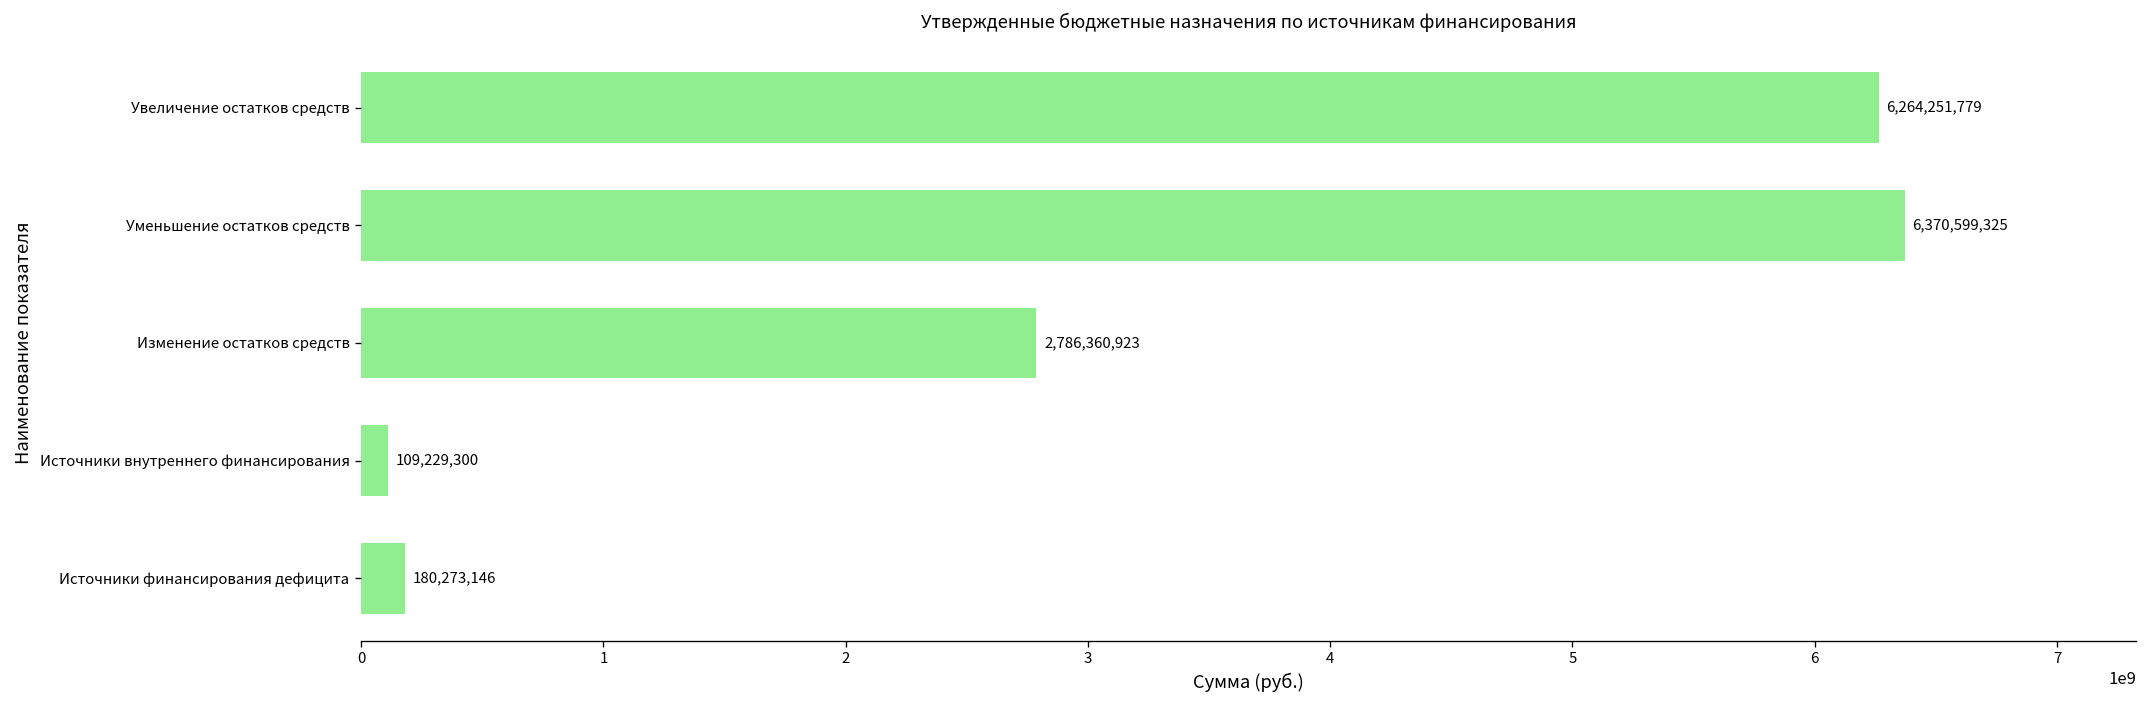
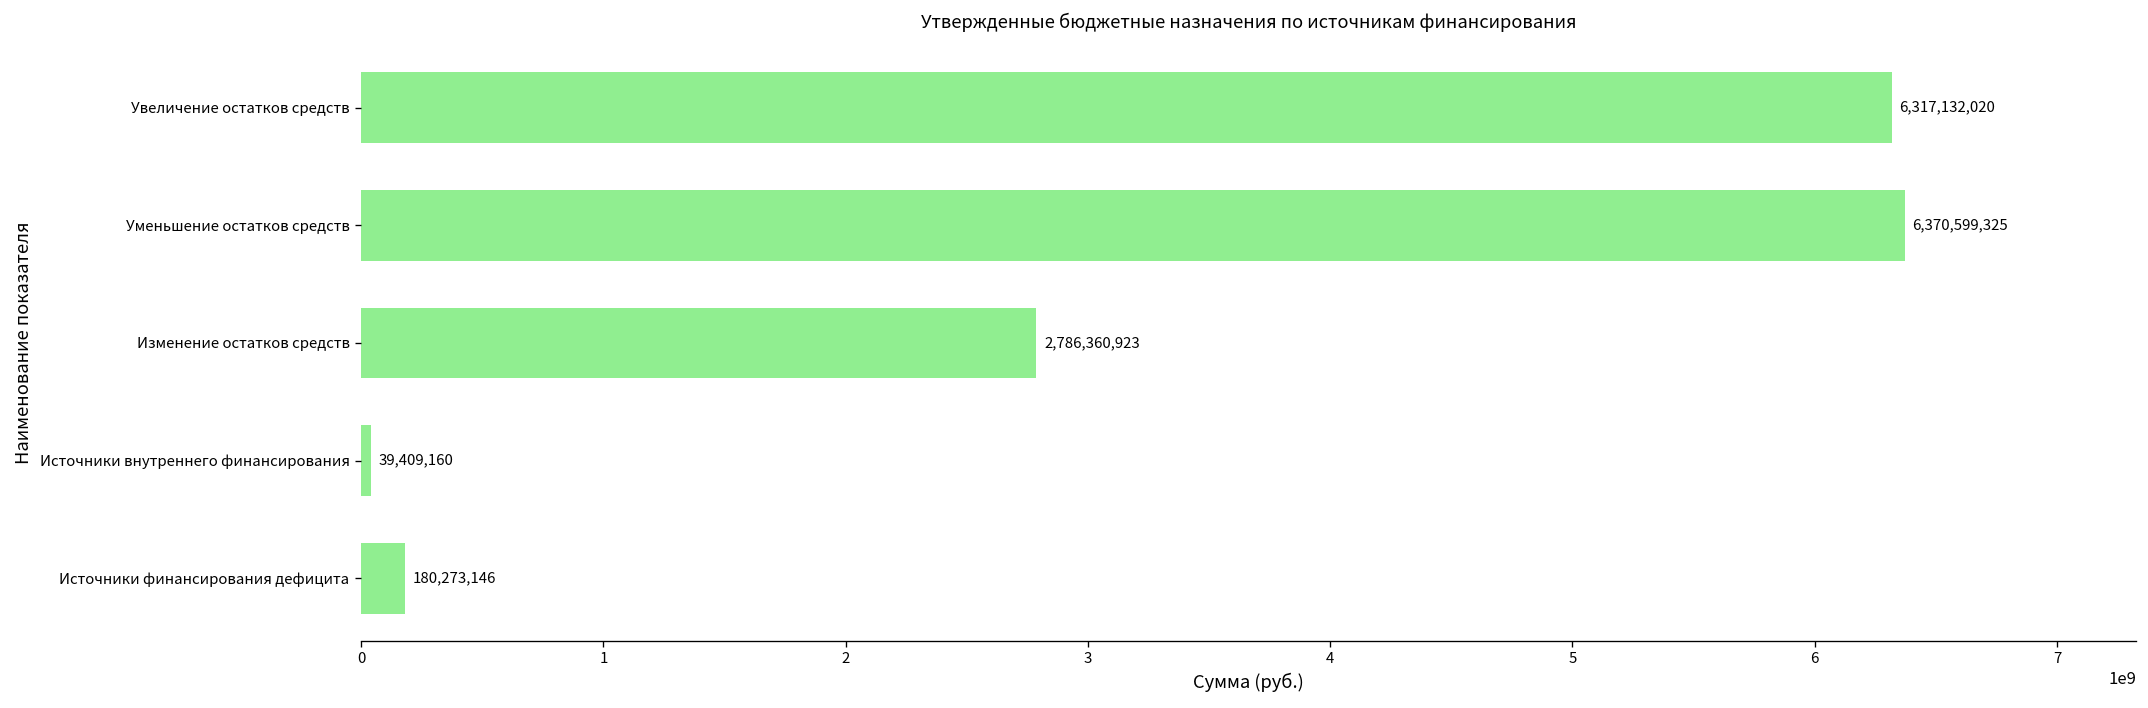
Увеличение остатков средств: 6,264,251,779 -> 6,317,132,020
Источники внутреннего финансирования: 109,229,300 -> 39,409,160
